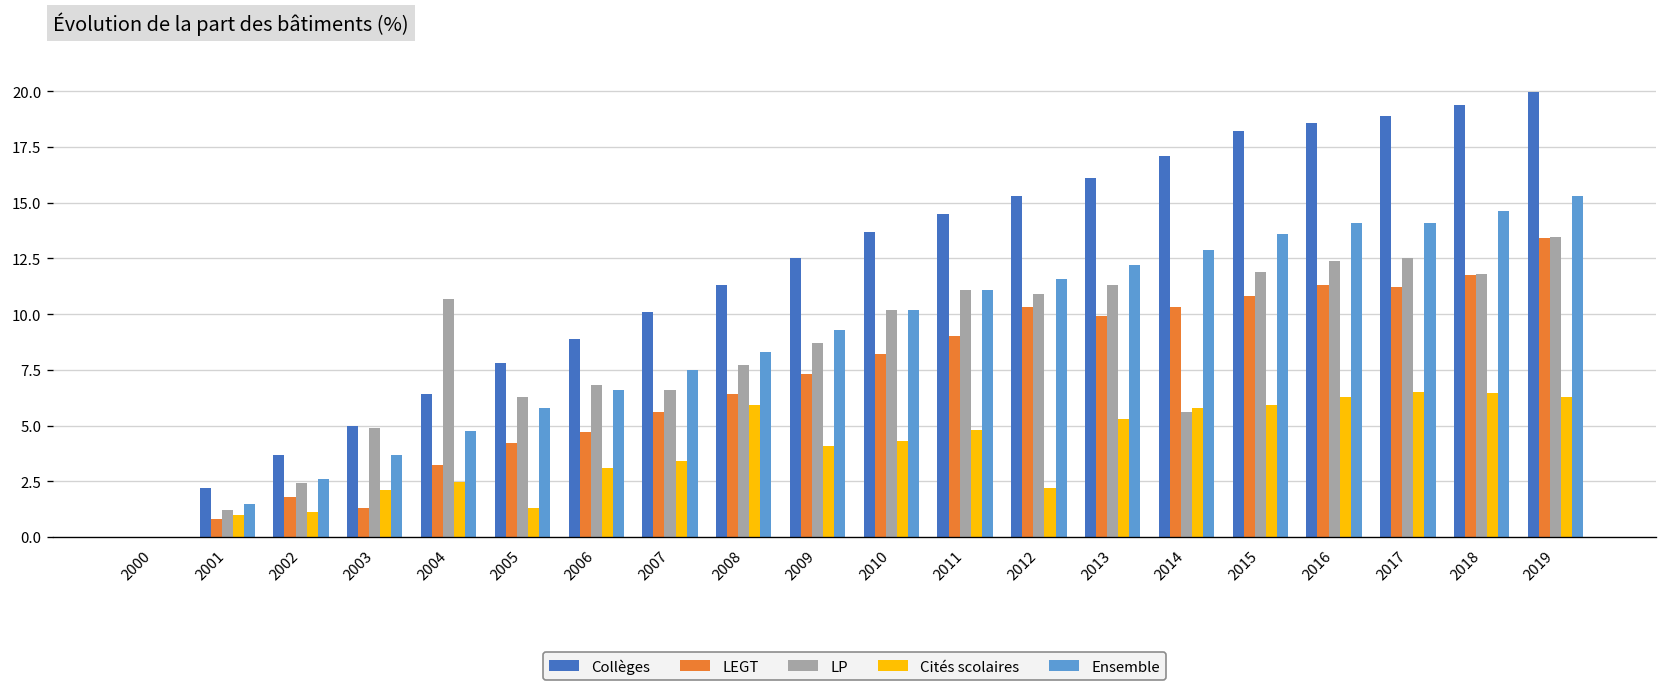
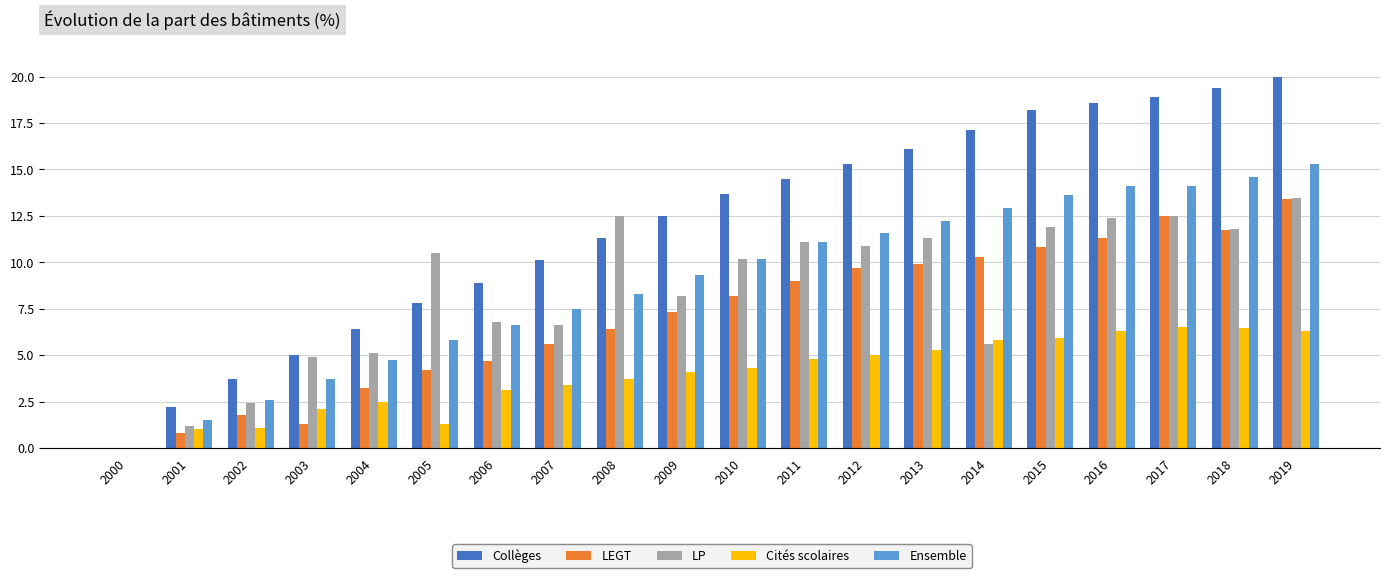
LP, 2004: 10.7 -> 5.1
LP, 2005: 6.3 -> 10.5
LP, 2008: 7.7 -> 12.5
Cités scolaires, 2008: 5.9 -> 3.7
LP, 2009: 8.7 -> 8.2
LEGT, 2012: 10.3 -> 9.7
Cités scolaires, 2012: 2.2 -> 5.0
LEGT, 2017: 11.2 -> 12.5
